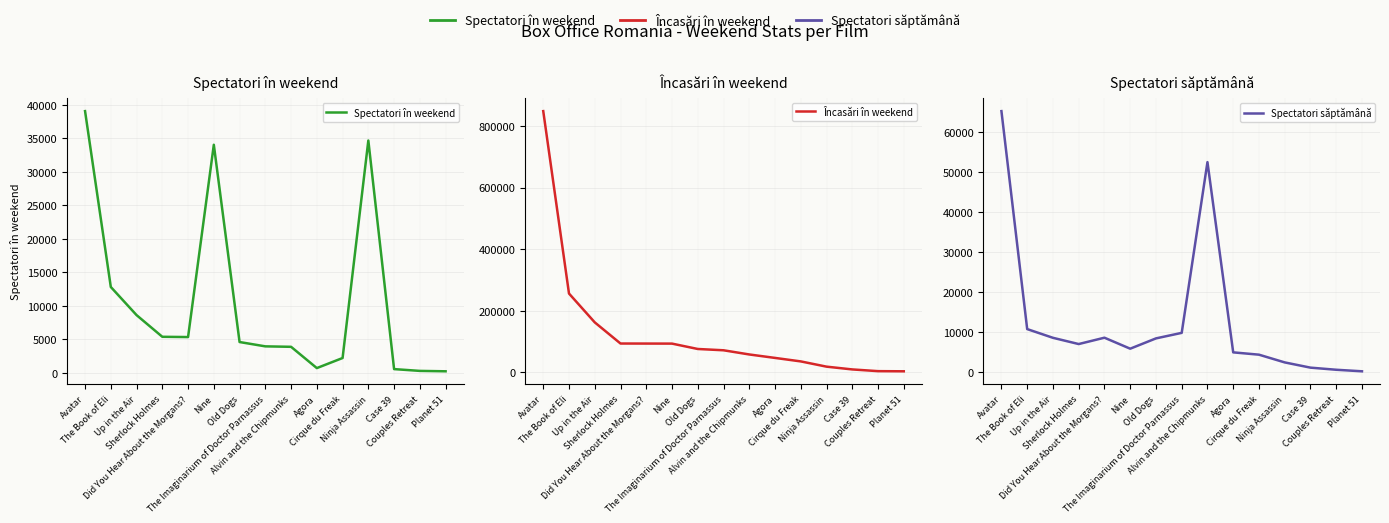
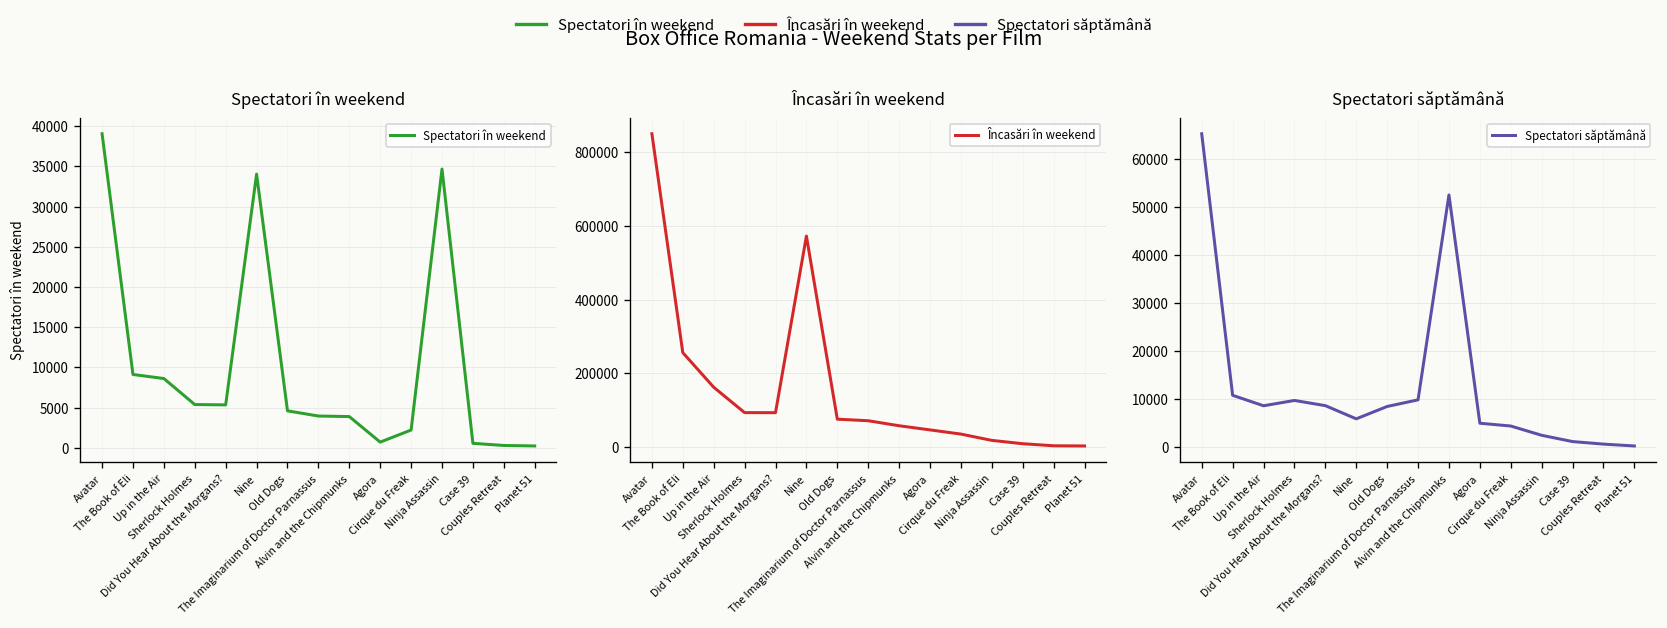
Spectatori în weekend, The Book of Eli: 13000 -> 9000
Încasări în weekend, Nine: 90000 -> 570000
Spectatori săptămână, Sherlock Holmes: 7000 -> 10000
